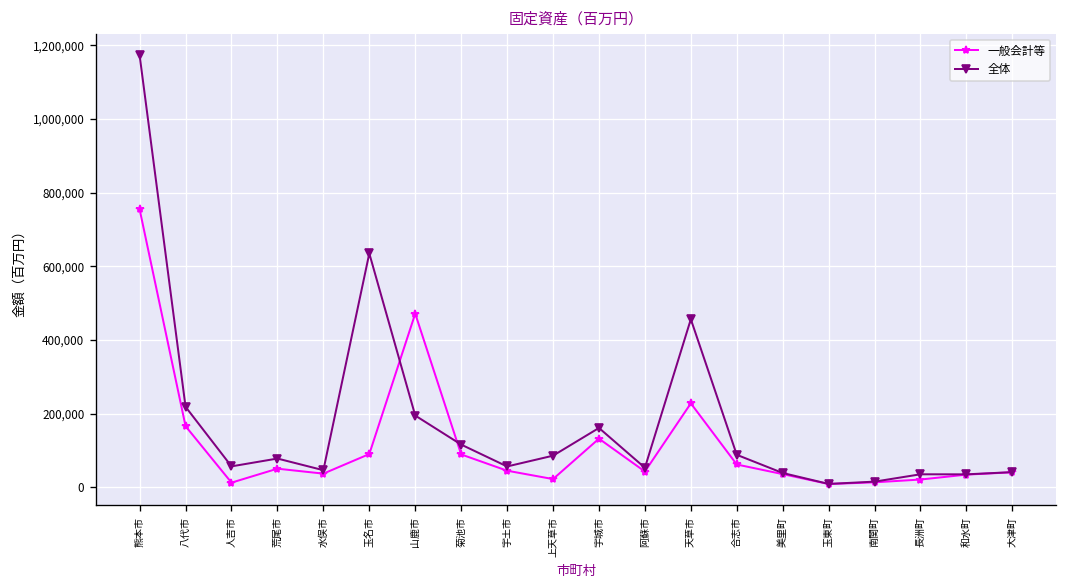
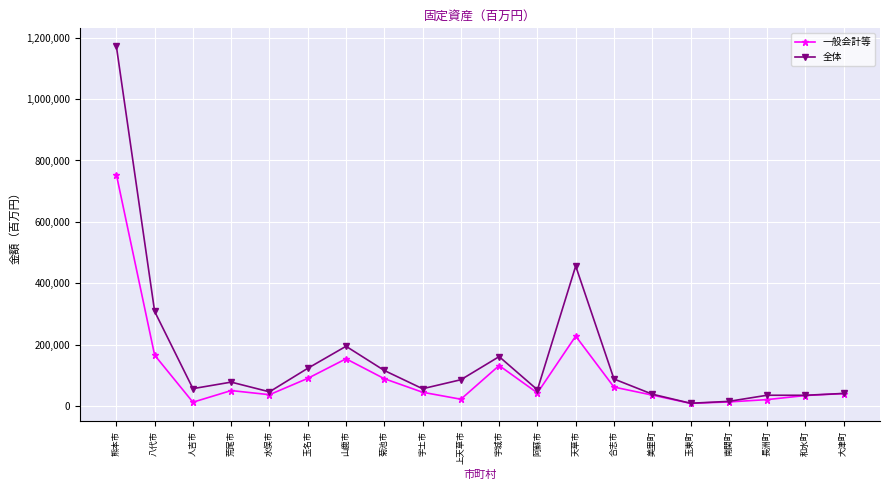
全体, 八代市: 220,000 -> 310,000
全体, 玉名市: 630,000 -> 120,000
一般会計等, 山鹿市: 470,000 -> 150,000
